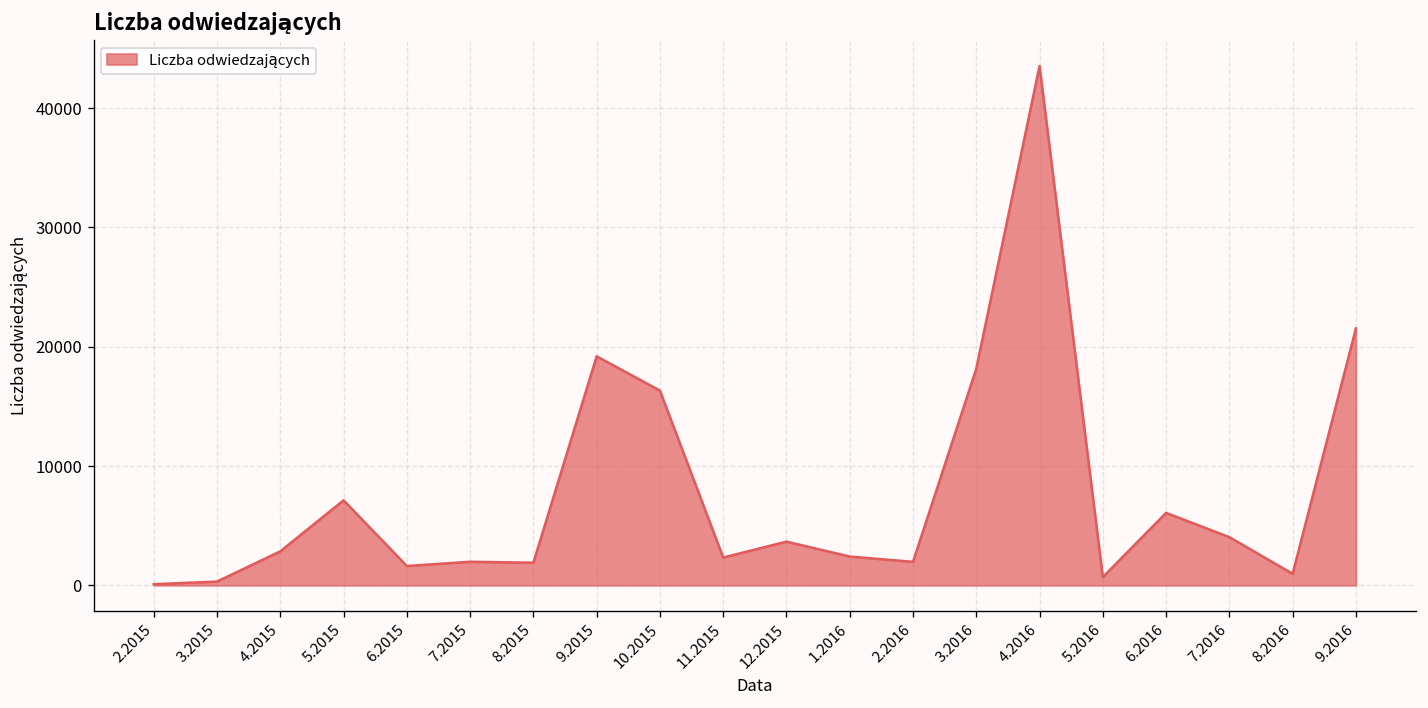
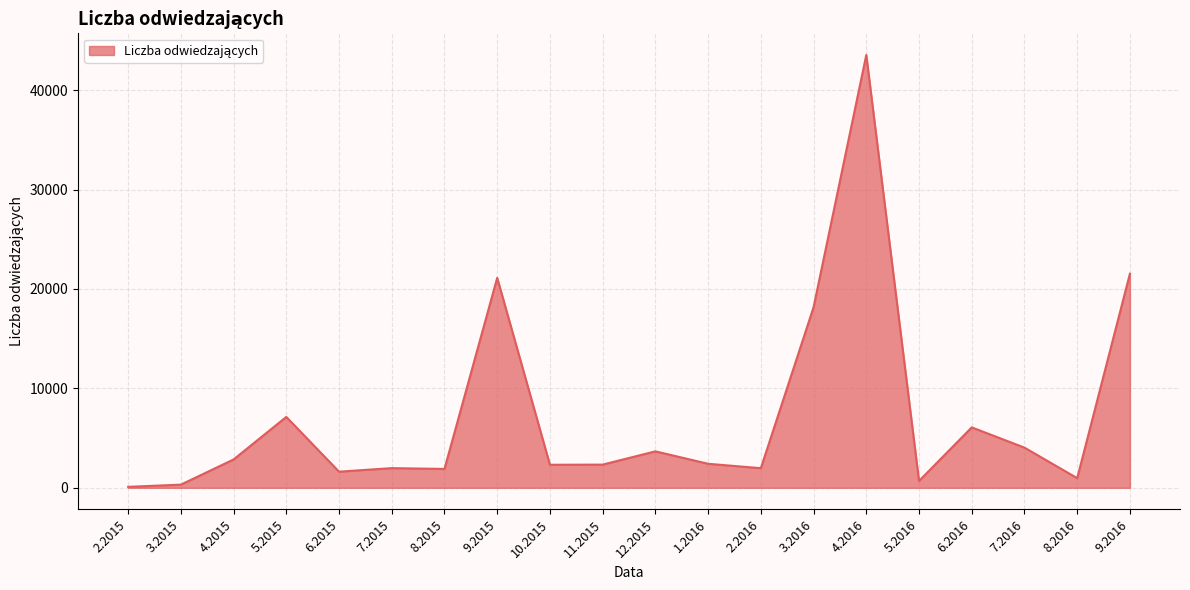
9.2015: 19000 -> 21000
10.2015: 16000 -> 2000
